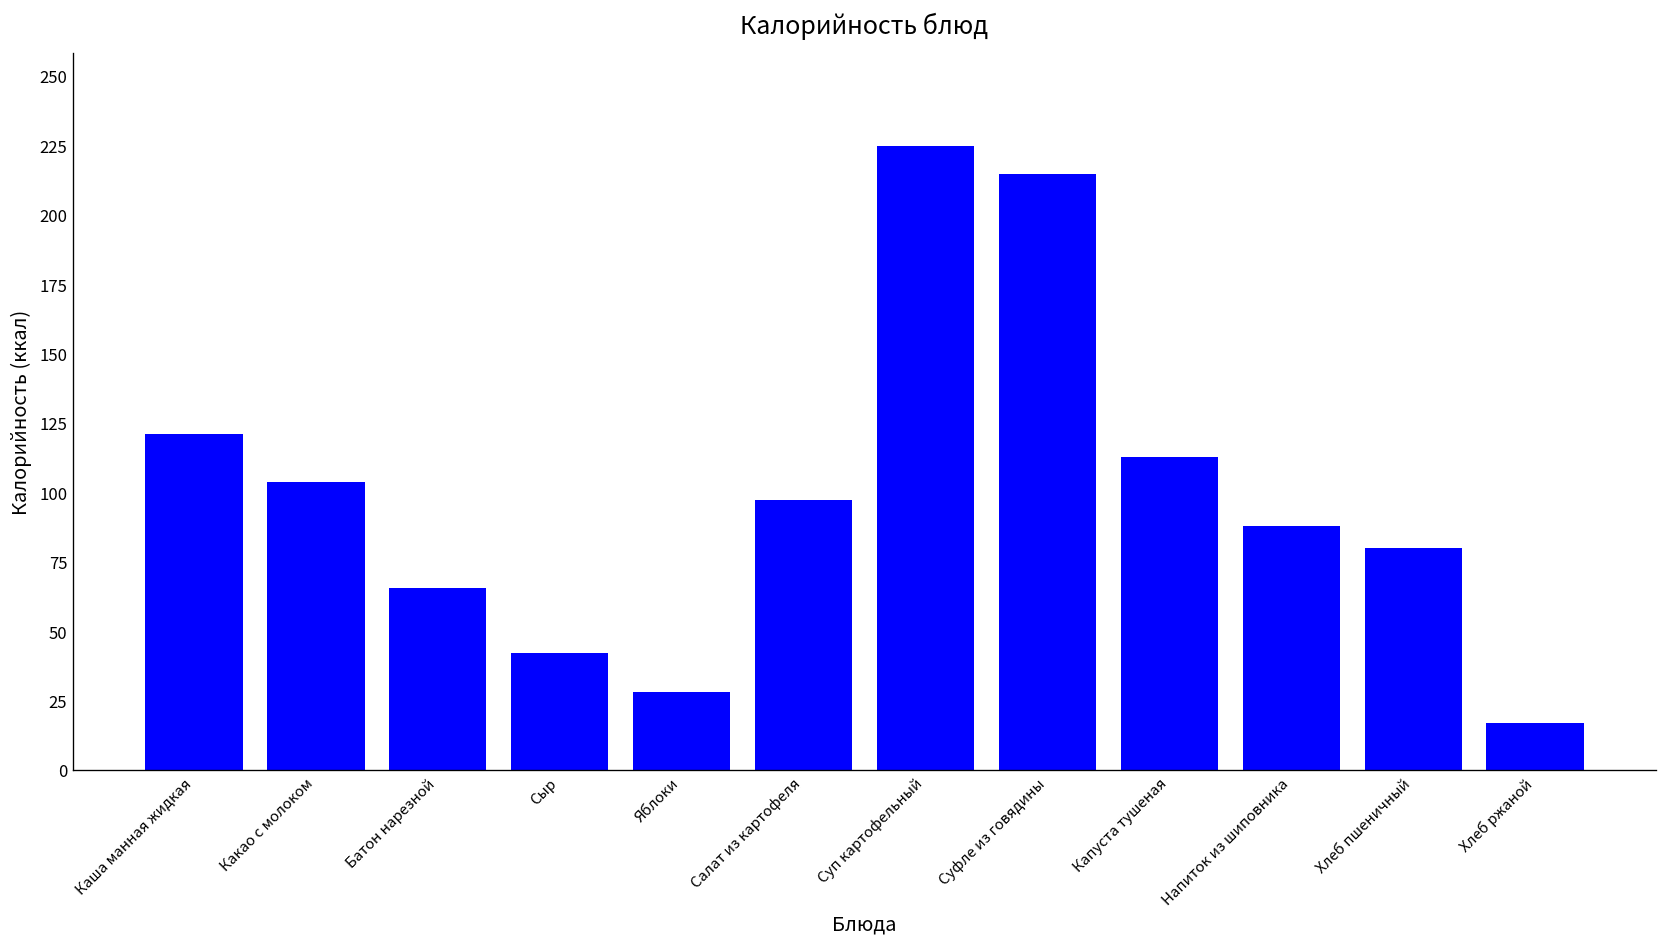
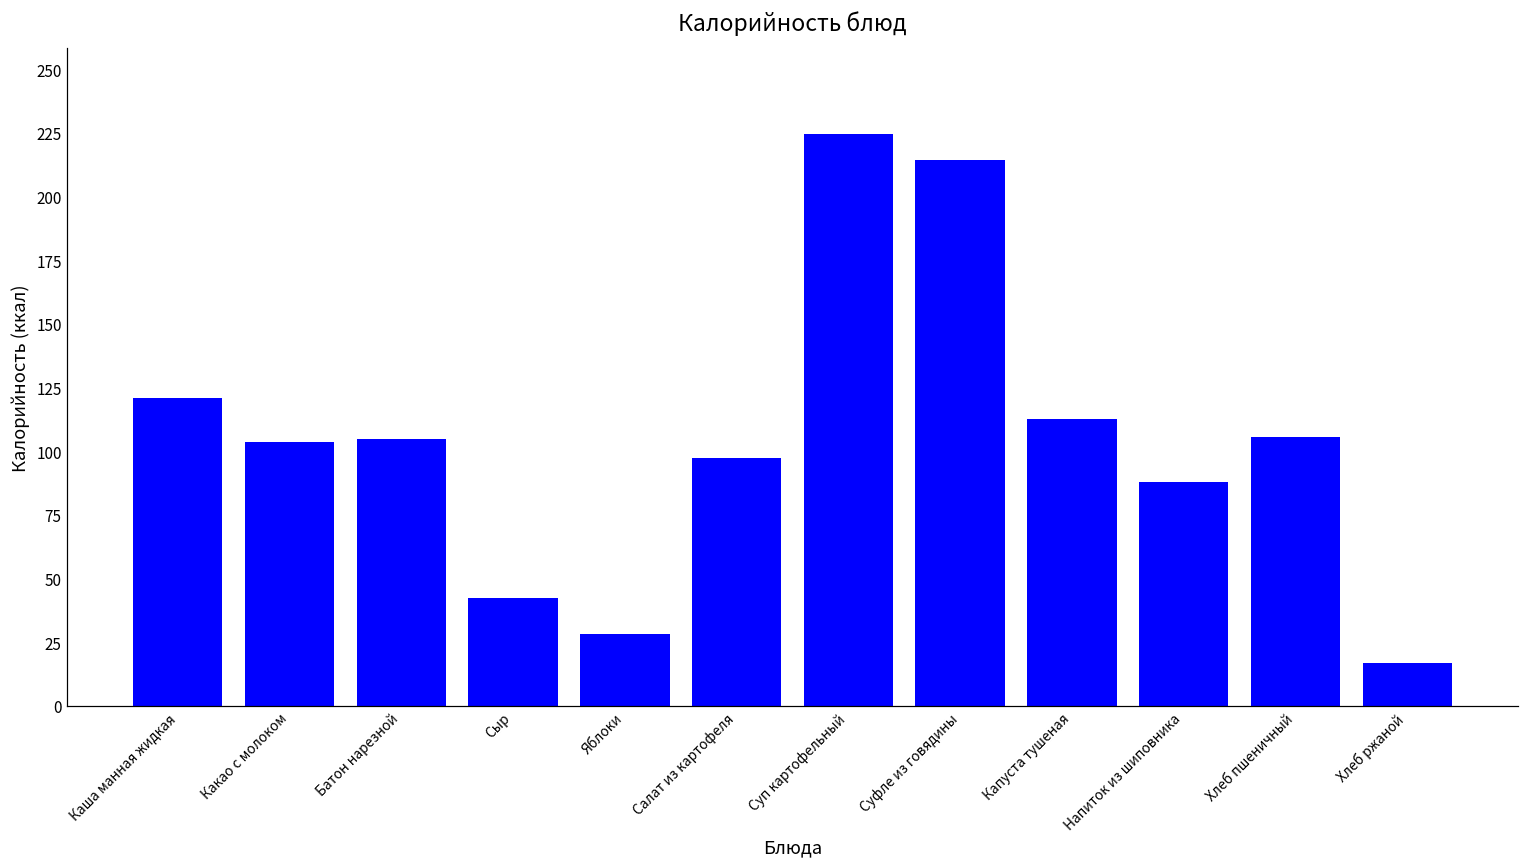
Батон нарезной: 66 -> 105
Хлеб пшеничный: 80 -> 106
